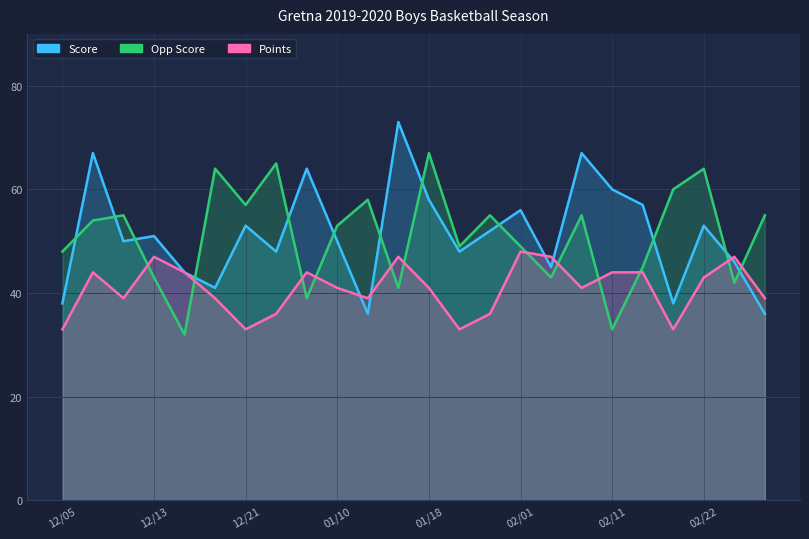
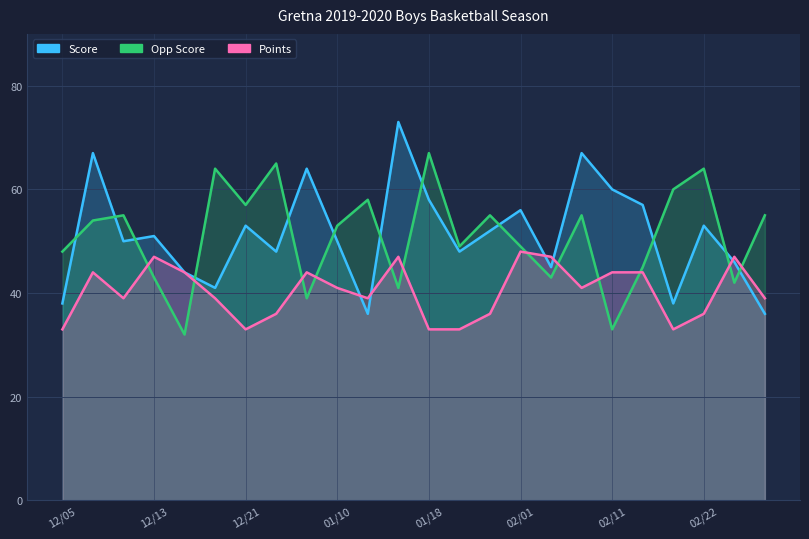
Points, 01/18: 41 -> 33
Points, 02/22: 43 -> 36
